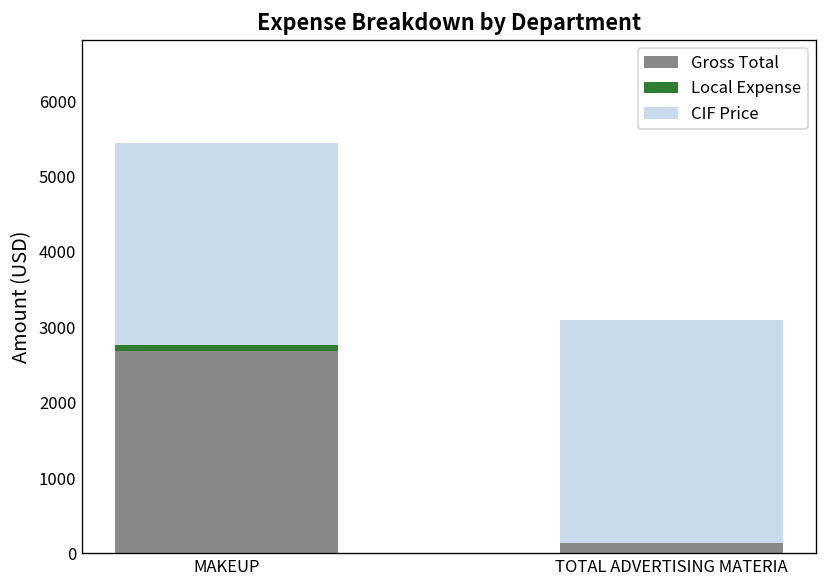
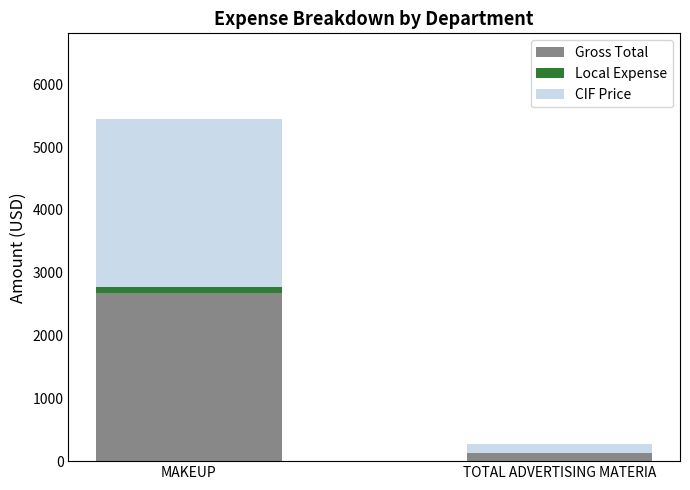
CIF Price, TOTAL ADVERTISING MATERIA: 3000 -> 100
